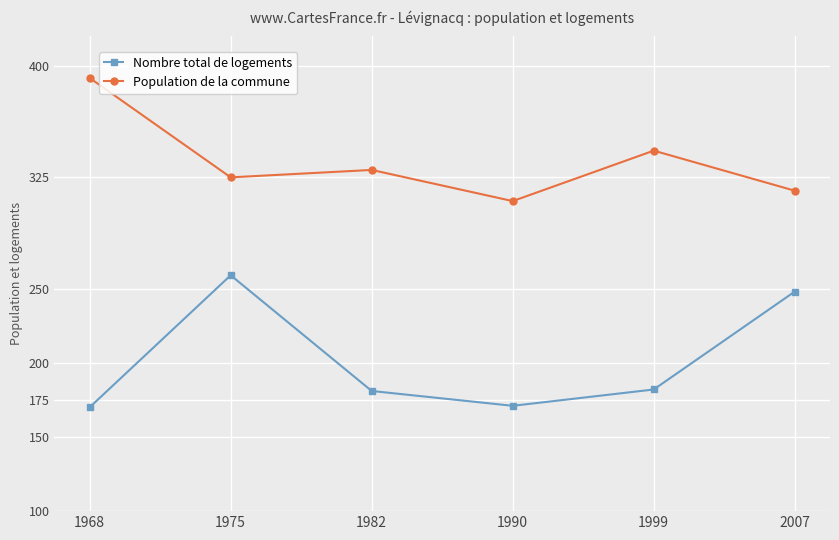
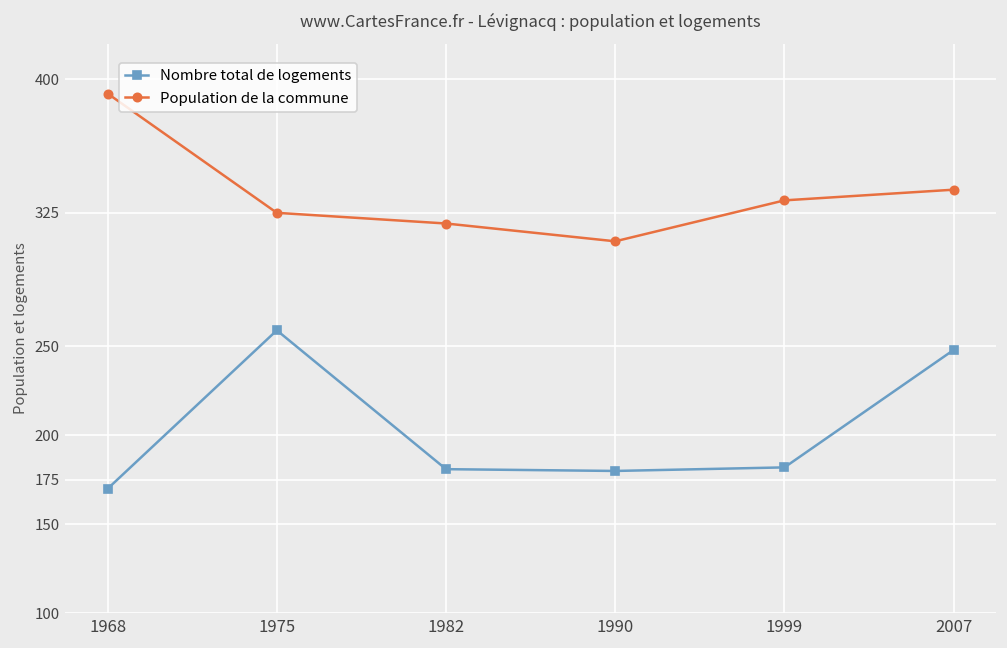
Population de la commune, 1982: 330 -> 319
Nombre total de logements, 1990: 171 -> 180
Population de la commune, 1999: 343 -> 332
Population de la commune, 2007: 316 -> 338
